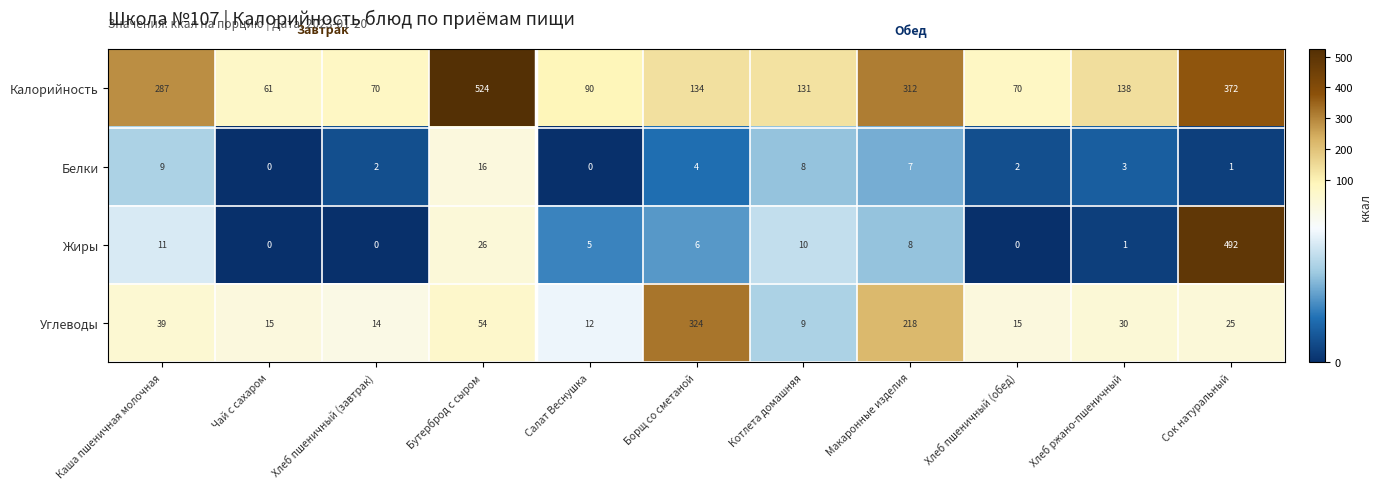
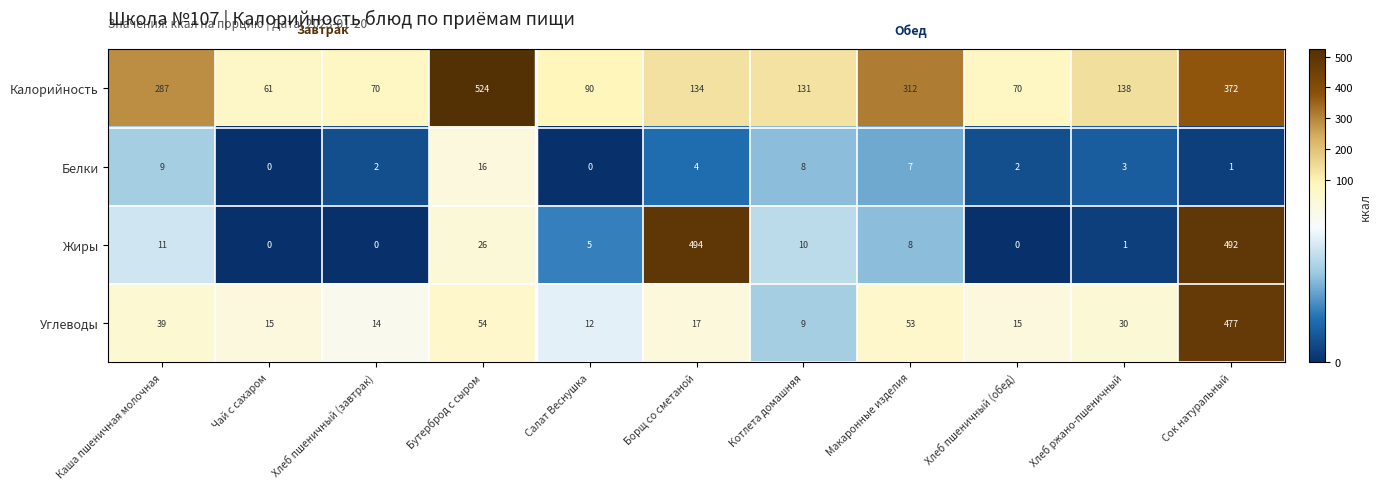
Жиры, Борщ со сметаной: 6 -> 494
Углеводы, Борщ со сметаной: 324 -> 17
Углеводы, Макаронные изделия: 218 -> 53
Углеводы, Сок натуральный: 25 -> 477
